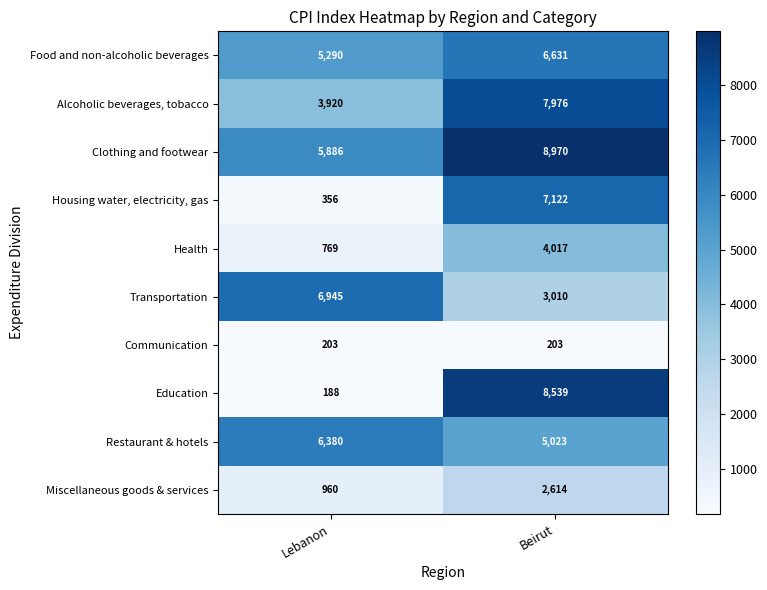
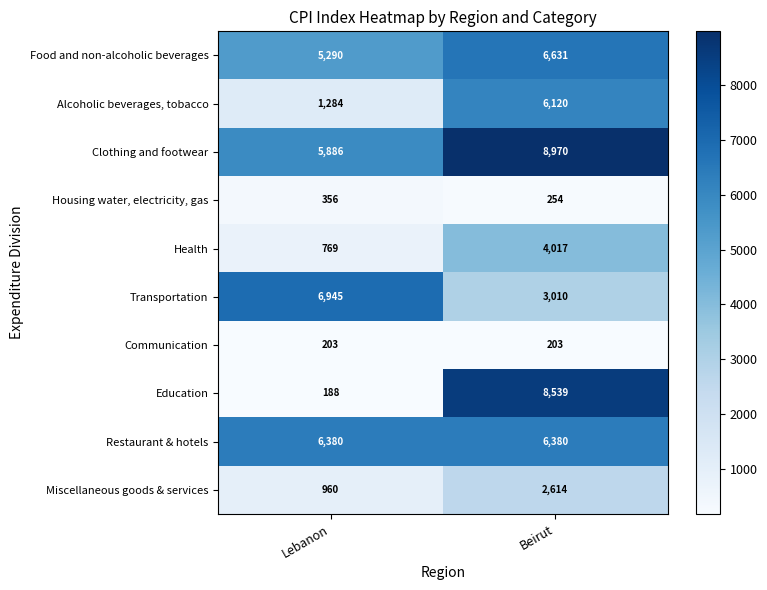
Alcoholic beverages, tobacco, Lebanon: 3,920 -> 1,284
Alcoholic beverages, tobacco, Beirut: 7,976 -> 6,120
Housing water, electricity, gas, Beirut: 7,122 -> 254
Restaurant & hotels, Beirut: 5,023 -> 6,380
